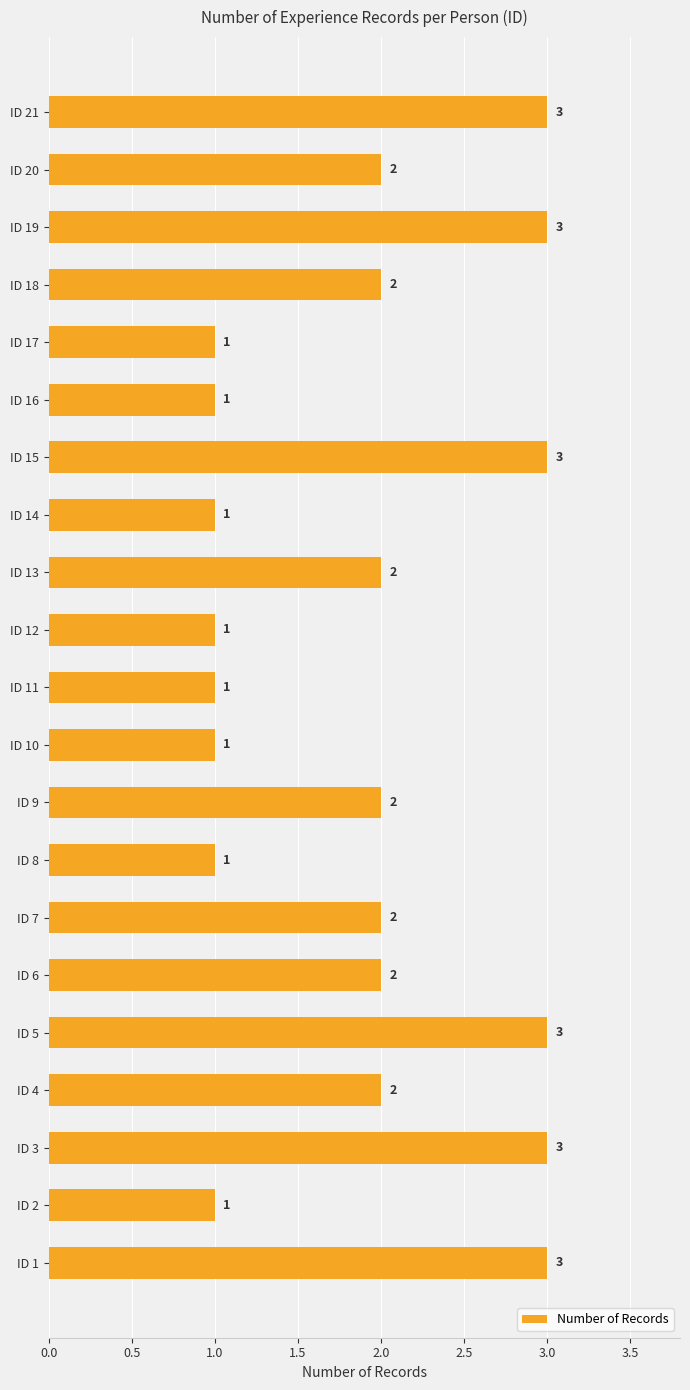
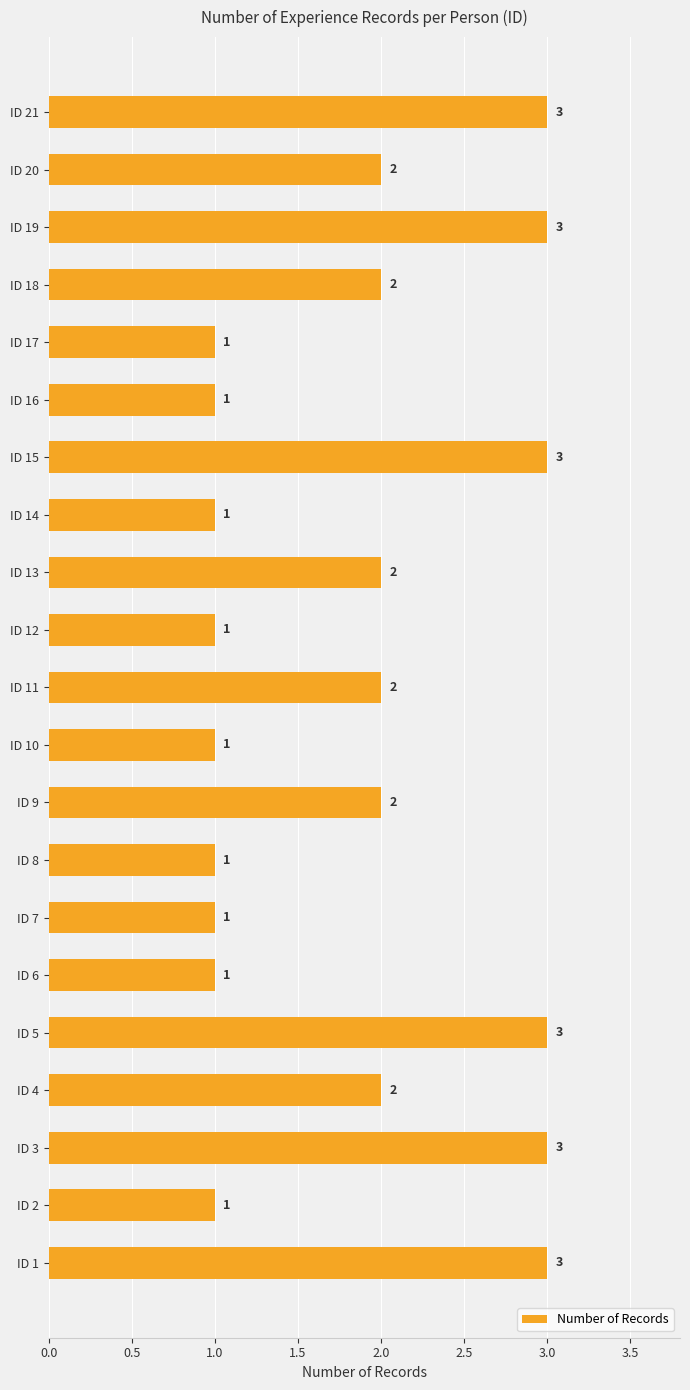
ID 11: 1 -> 2
ID 7: 2 -> 1
ID 6: 2 -> 1
